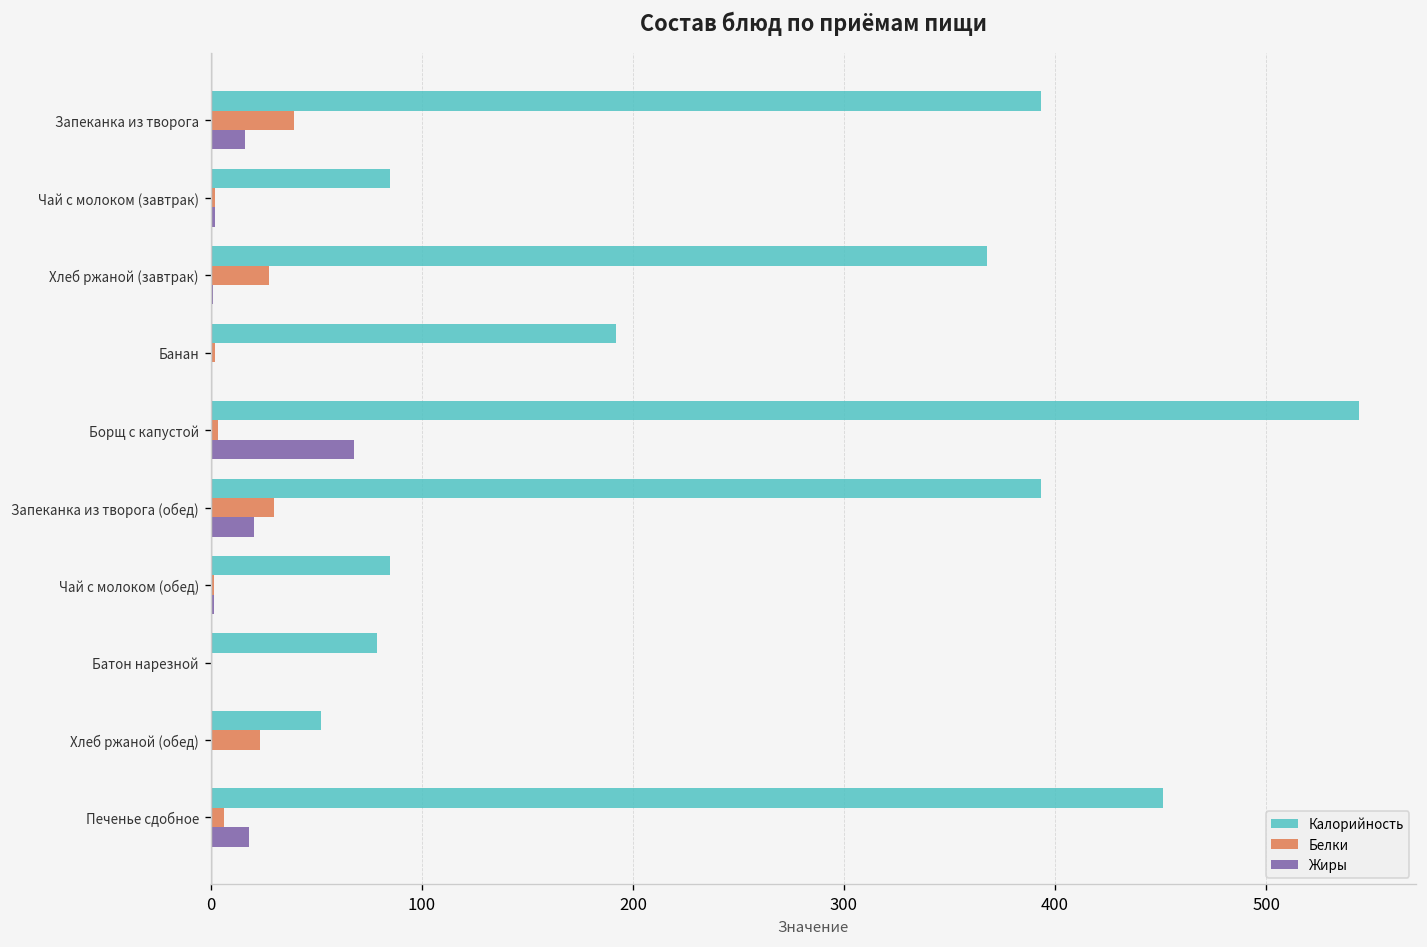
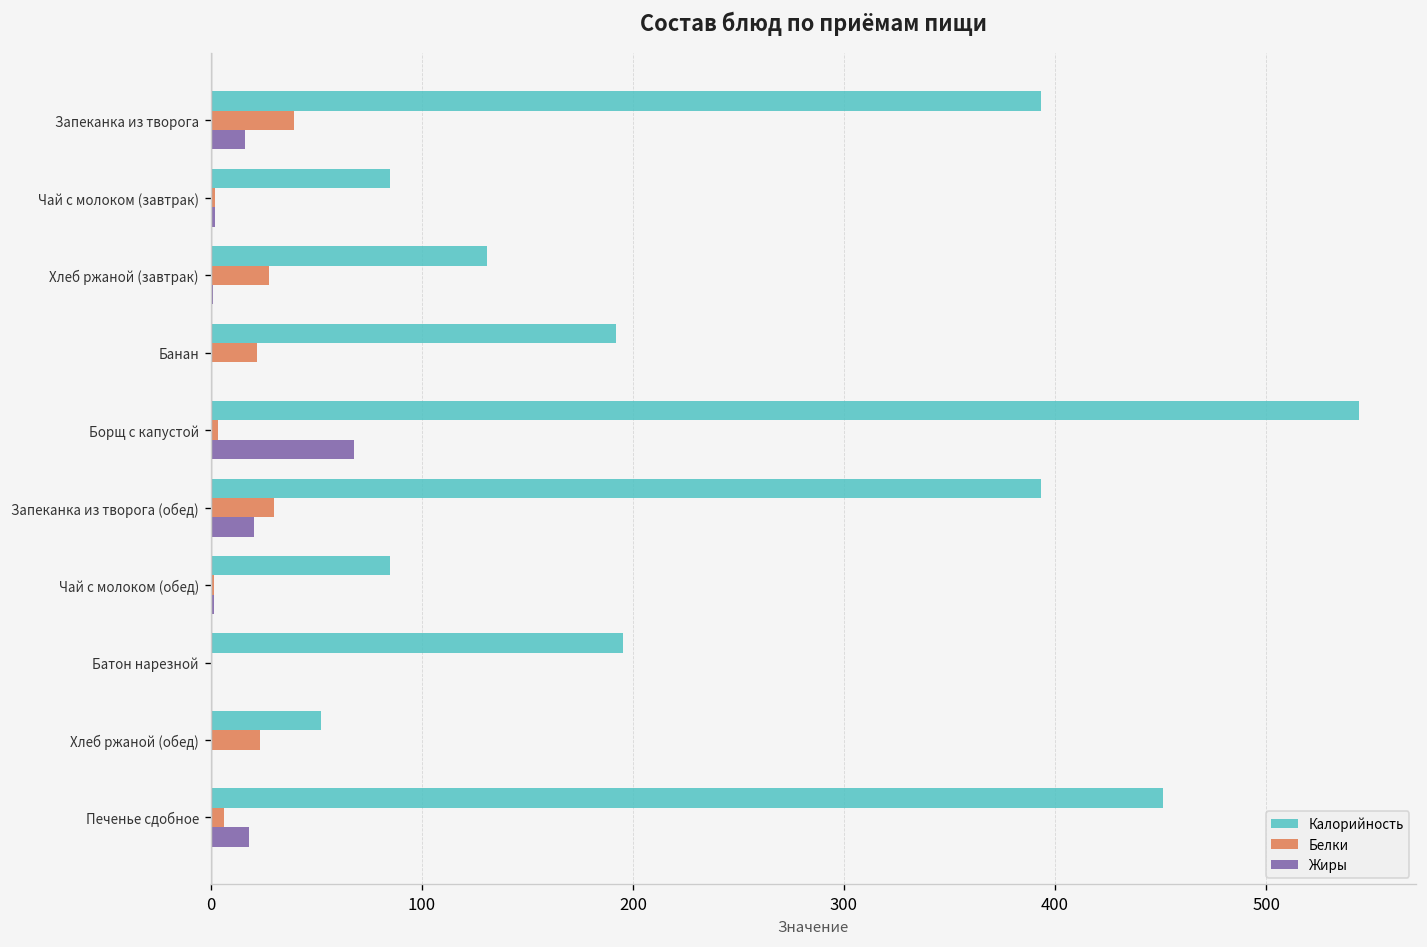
Калорийность, Хлеб ржаной (завтрак): 368 -> 131
Белки, Банан: 2 -> 22
Калорийность, Батон нарезной: 79 -> 195
